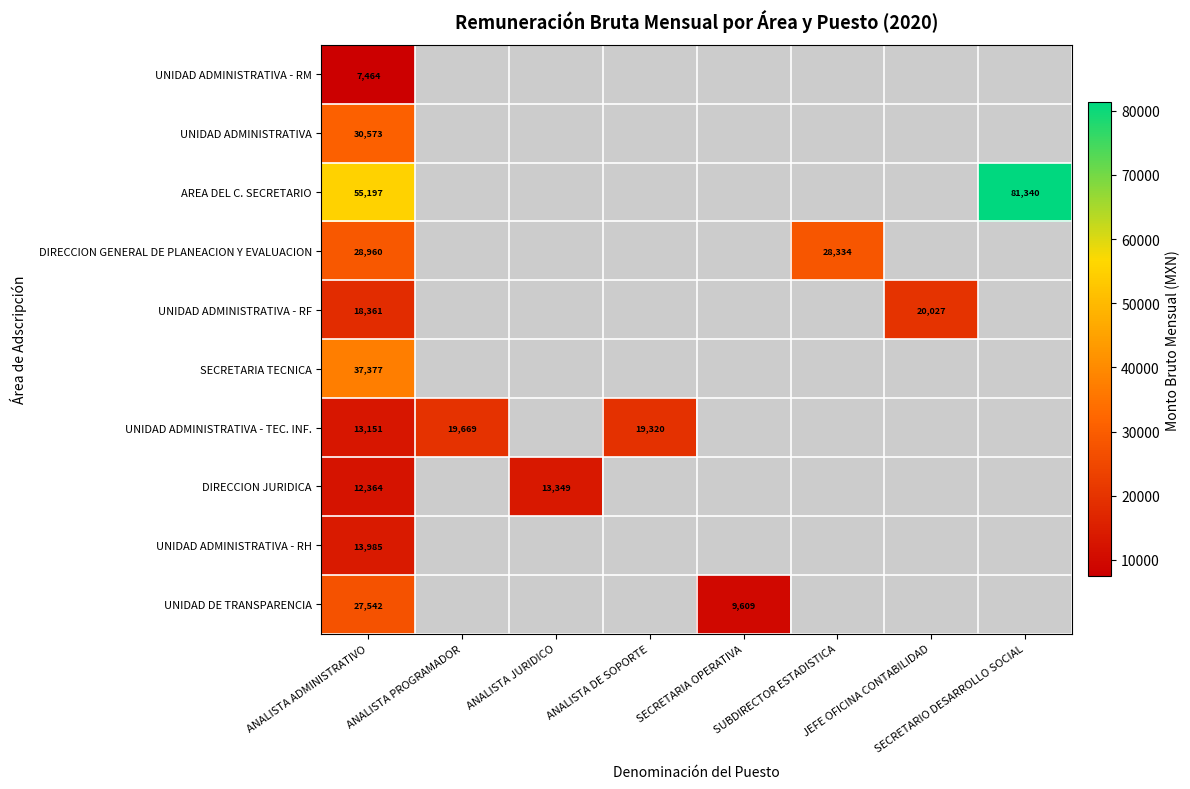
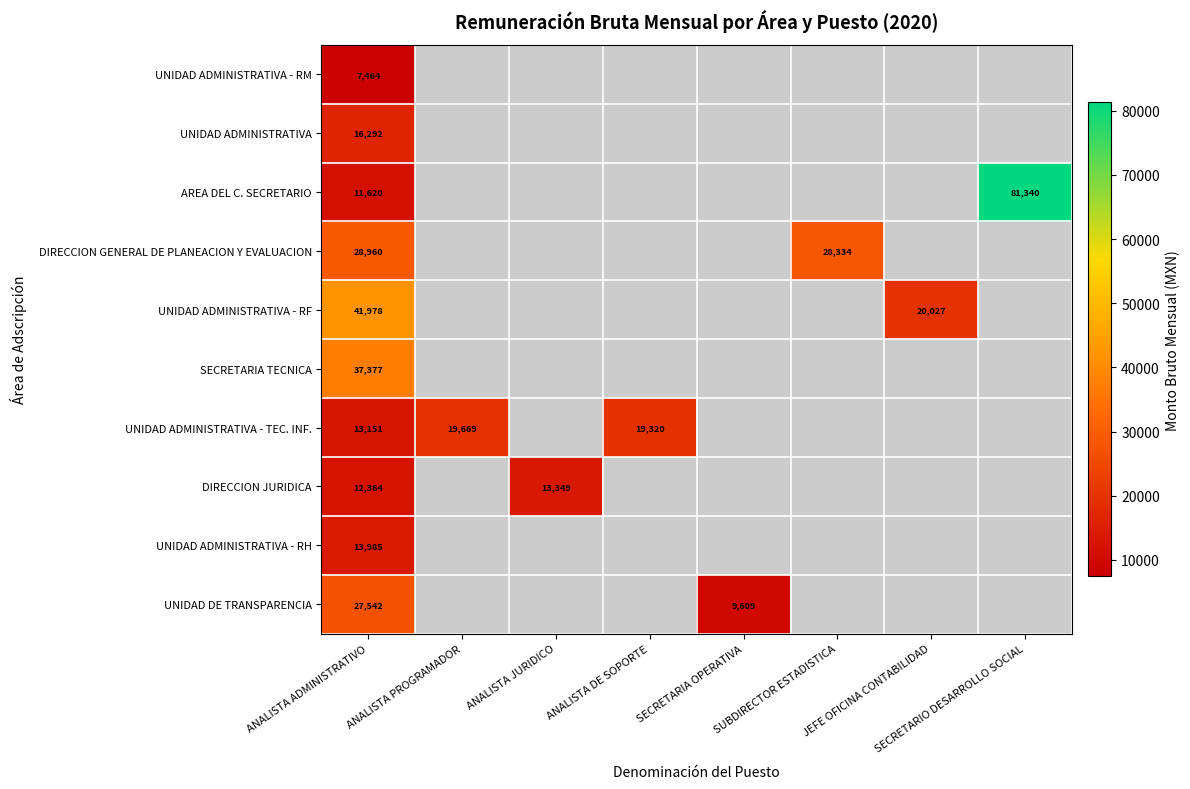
UNIDAD ADMINISTRATIVA, ANALISTA ADMINISTRATIVO: 30,573 -> 16,292
AREA DEL C. SECRETARIO, ANALISTA ADMINISTRATIVO: 55,197 -> 11,620
UNIDAD ADMINISTRATIVA - RF, ANALISTA ADMINISTRATIVO: 18,361 -> 41,978
